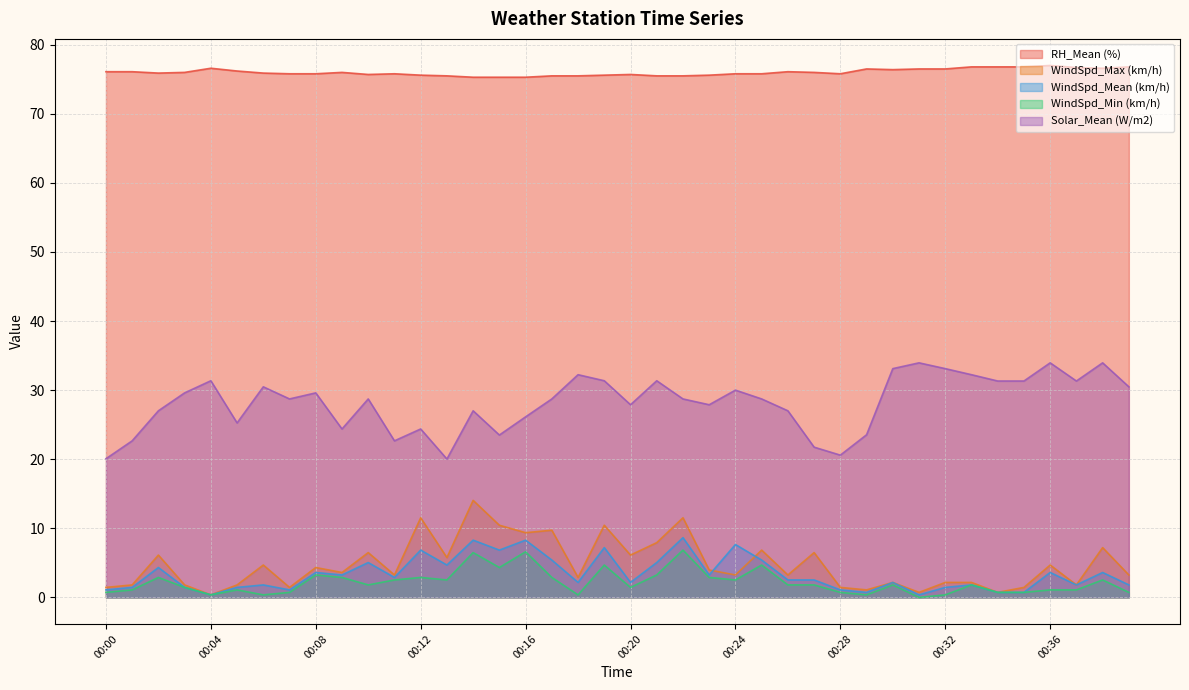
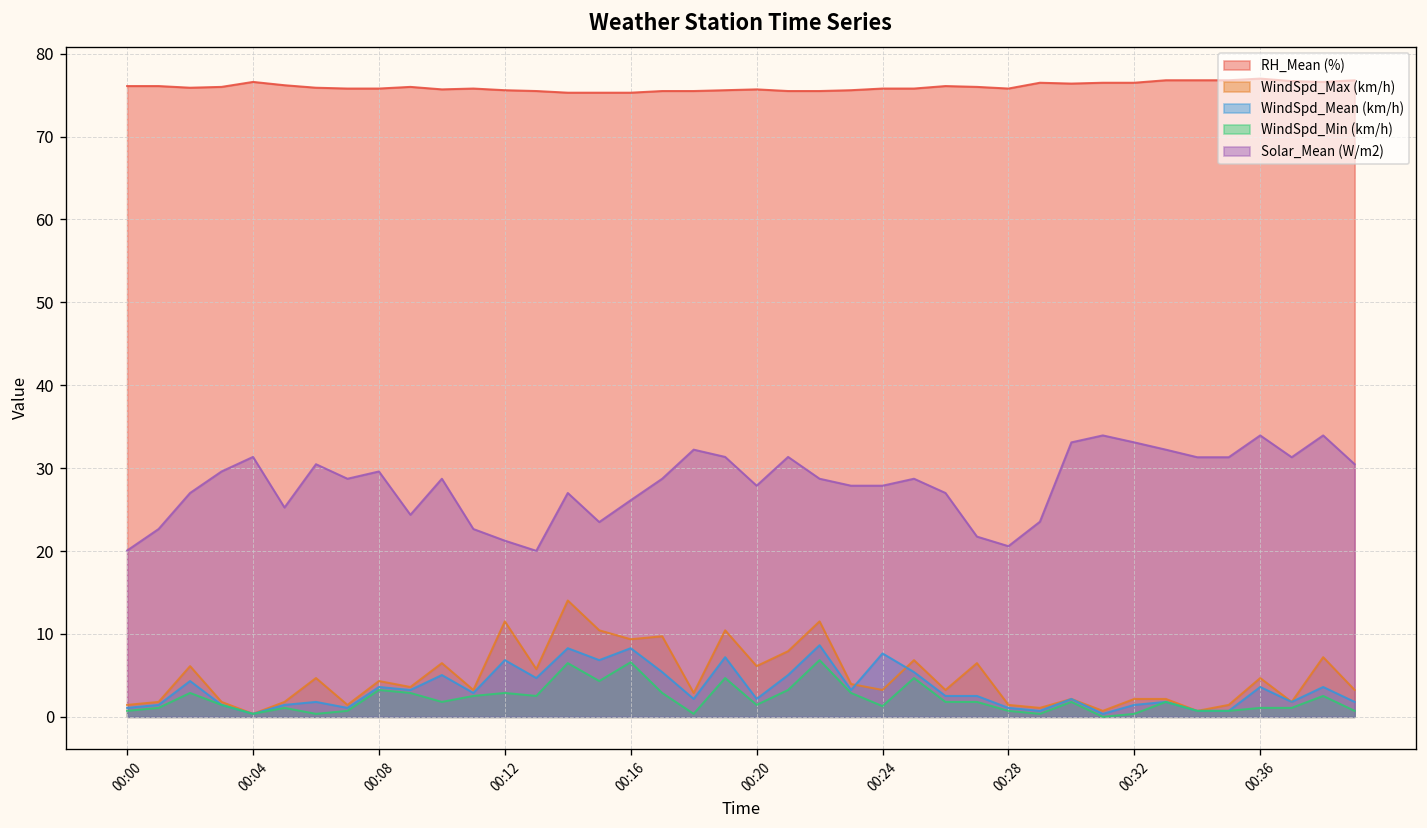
Solar_Mean (W/m2), 00:12: 24 -> 21
WindSpd_Min (km/h), 00:24: 3 -> 1
Solar_Mean (W/m2), 00:24: 30 -> 28
